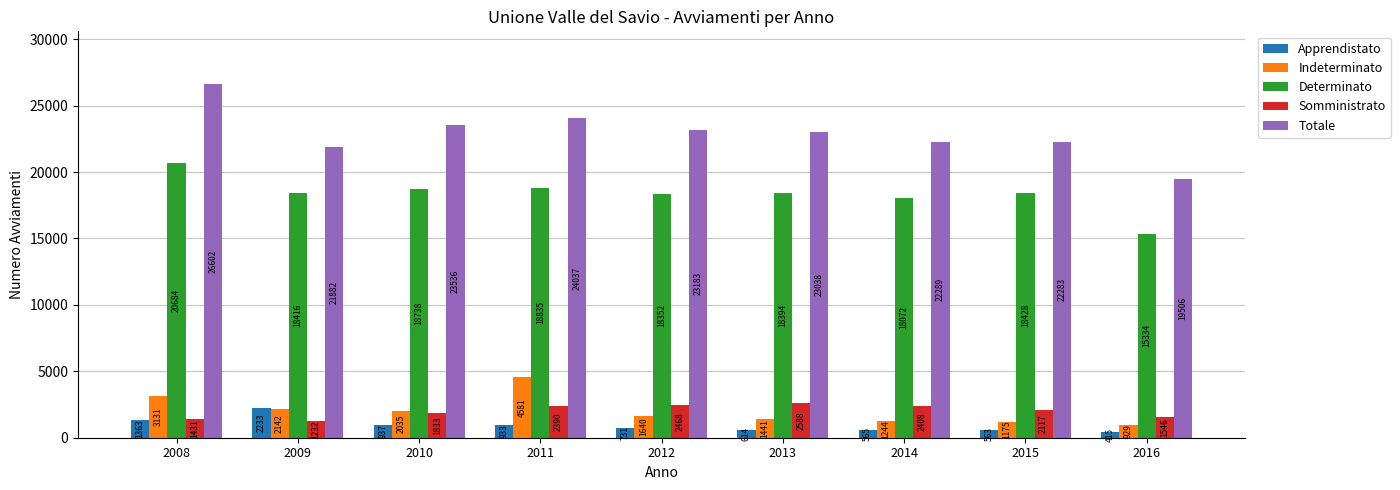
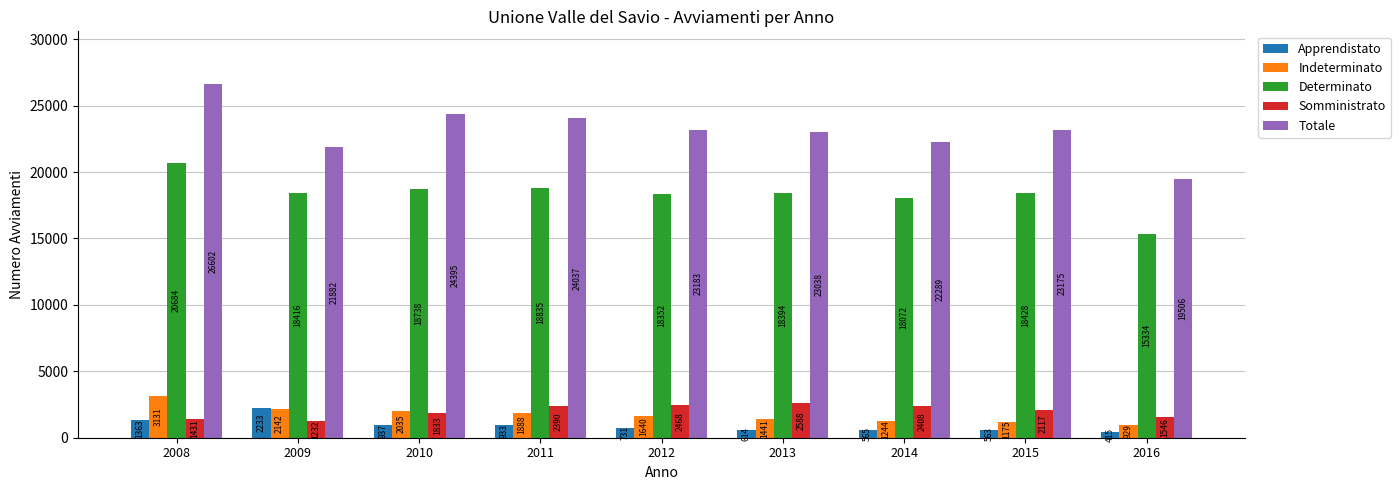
Totale, 2010: 23536 -> 24395
Indeterminato, 2011: 4581 -> 1888
Totale, 2015: 22283 -> 23175
